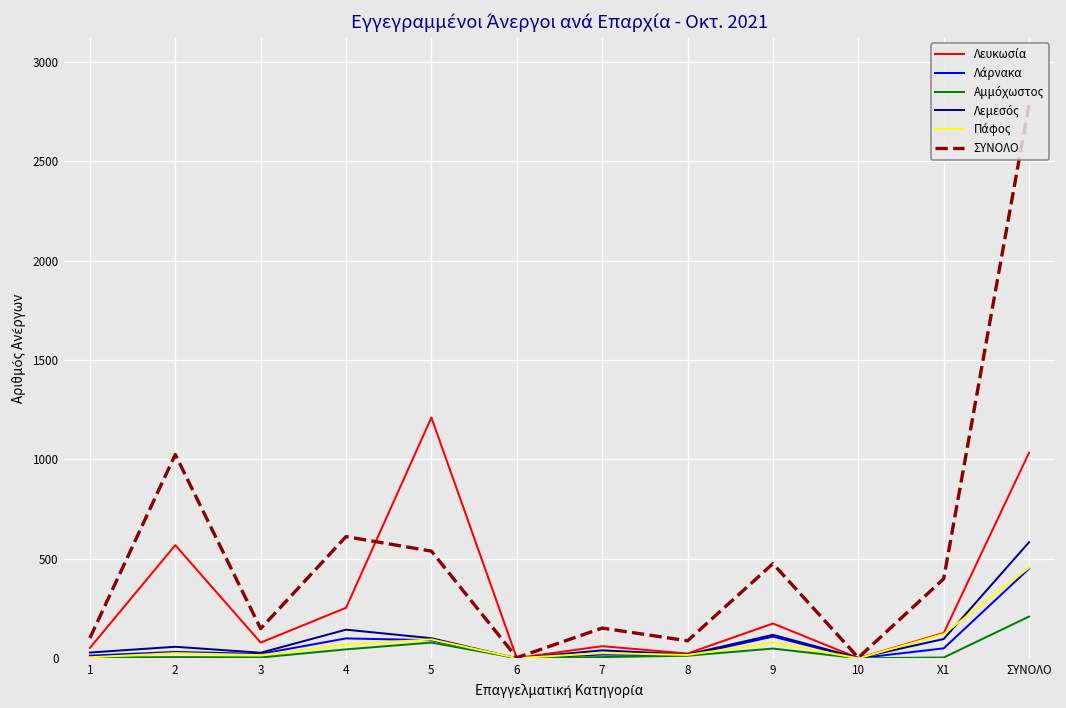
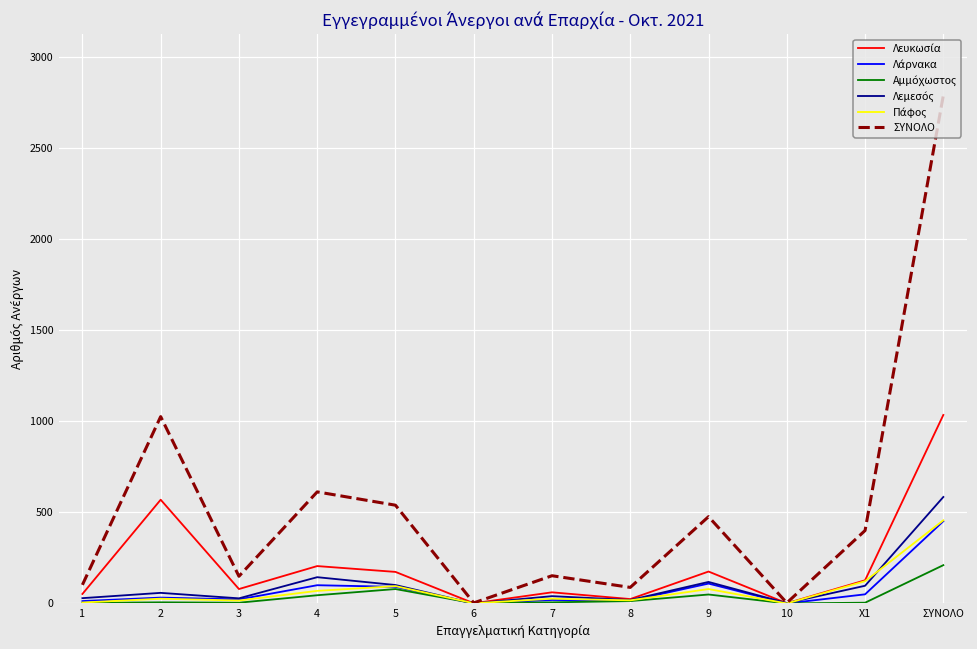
Λευκωσία, 4: 250 -> 210
Λευκωσία, 5: 1210 -> 170
